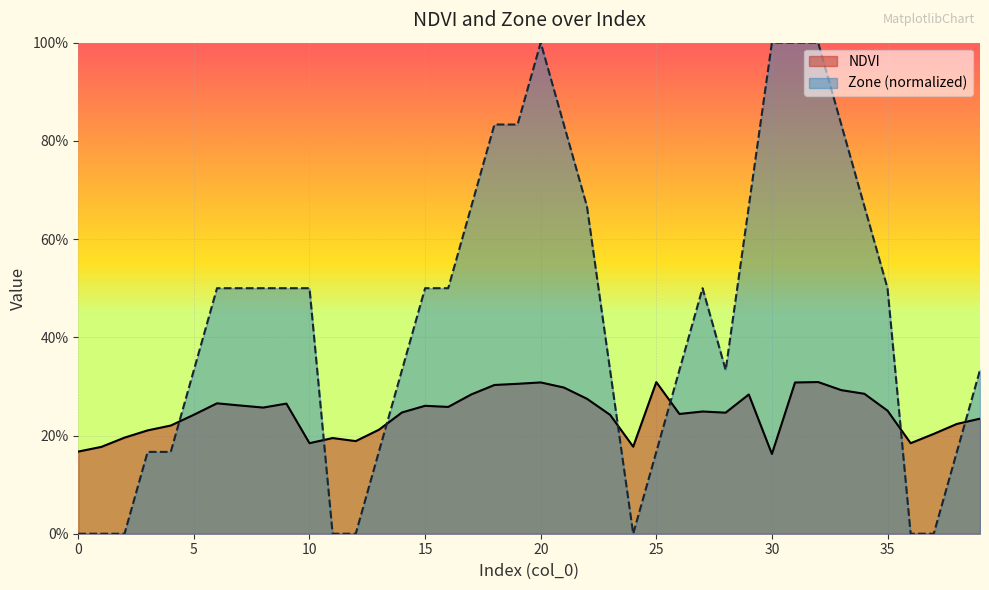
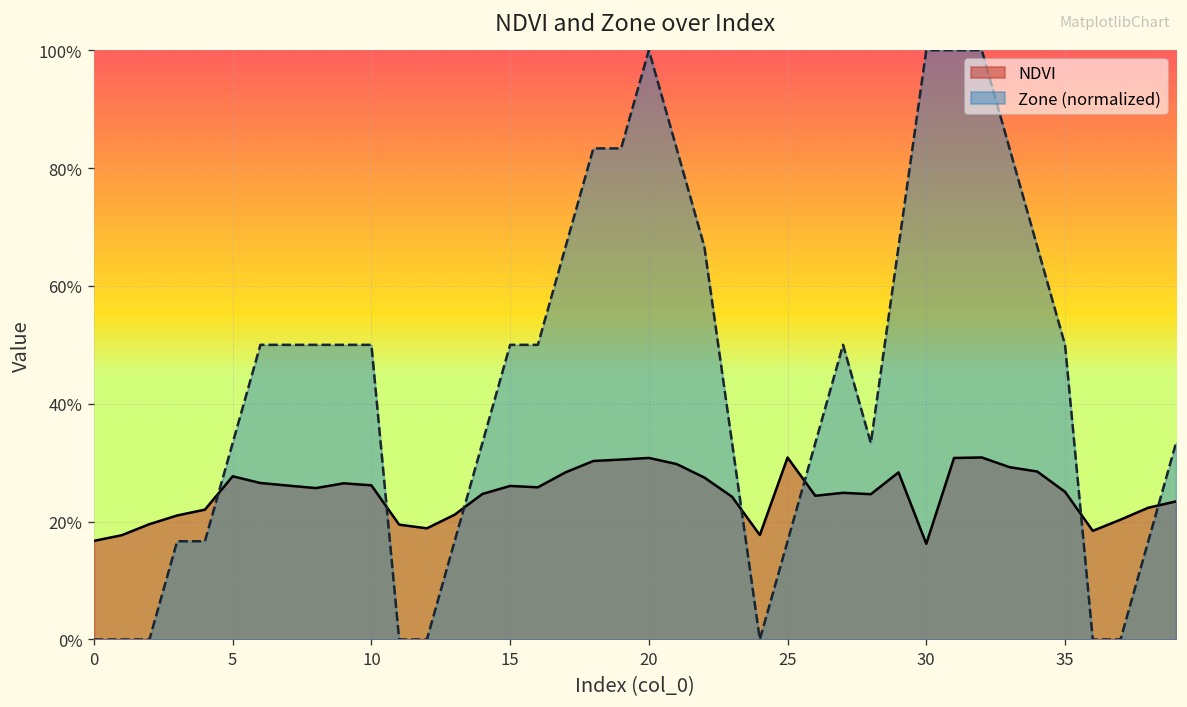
NDVI, 5: 24% -> 28%
NDVI, 10: 18% -> 26%
